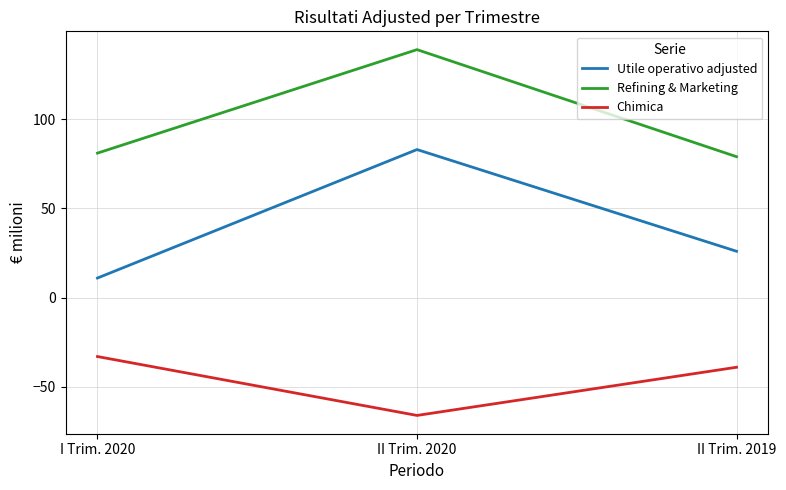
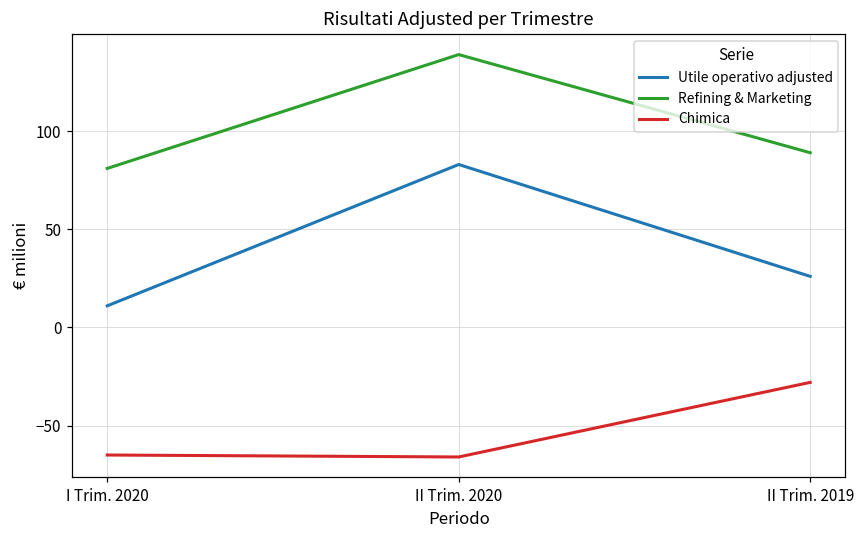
Chimica, I Trim. 2020: -33 -> -65
Refining & Marketing, II Trim. 2019: 79 -> 89
Chimica, II Trim. 2019: -39 -> -28
